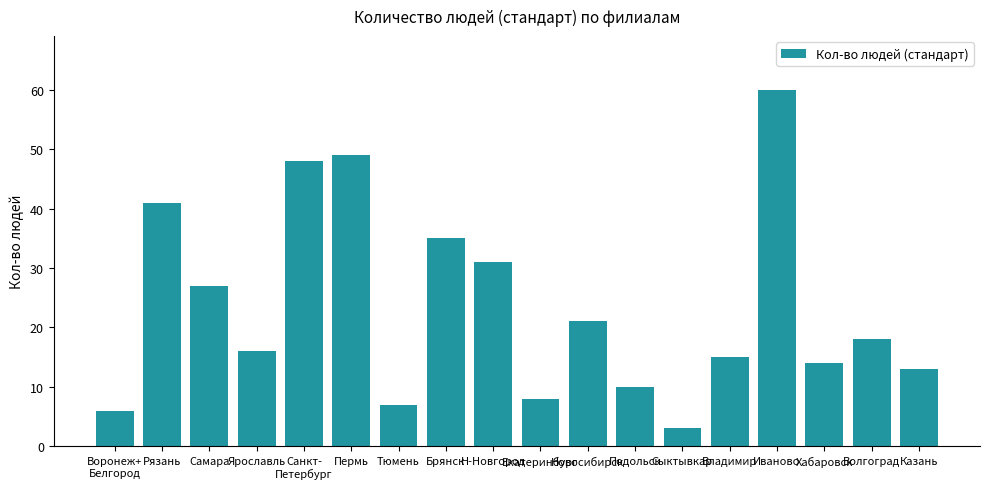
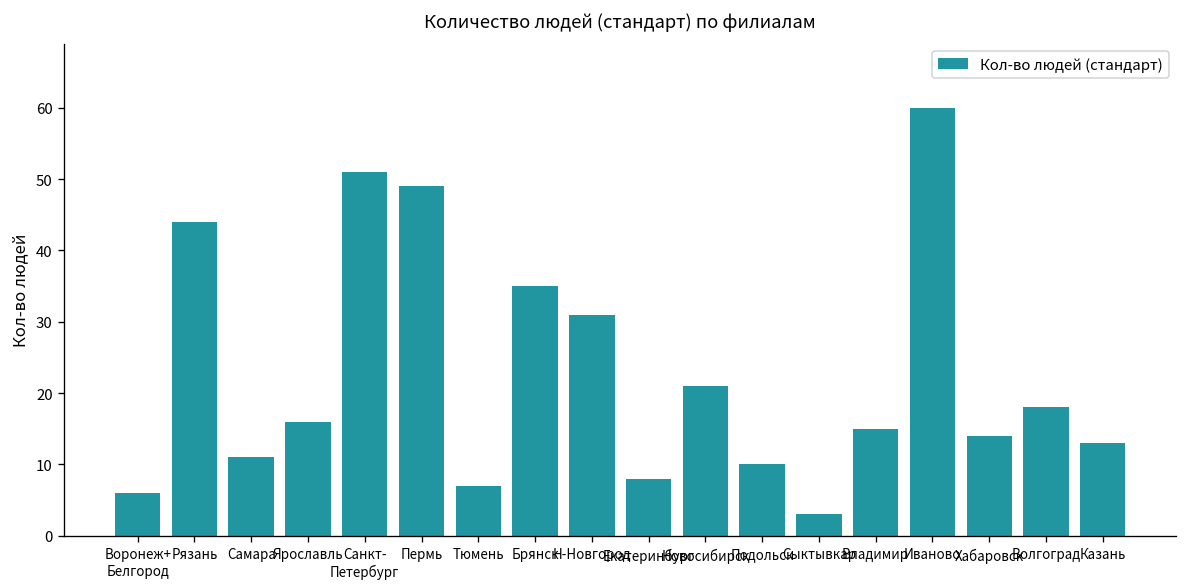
Рязань: 41 -> 44
Самара: 27 -> 11
Санкт- Петербург: 48 -> 51
